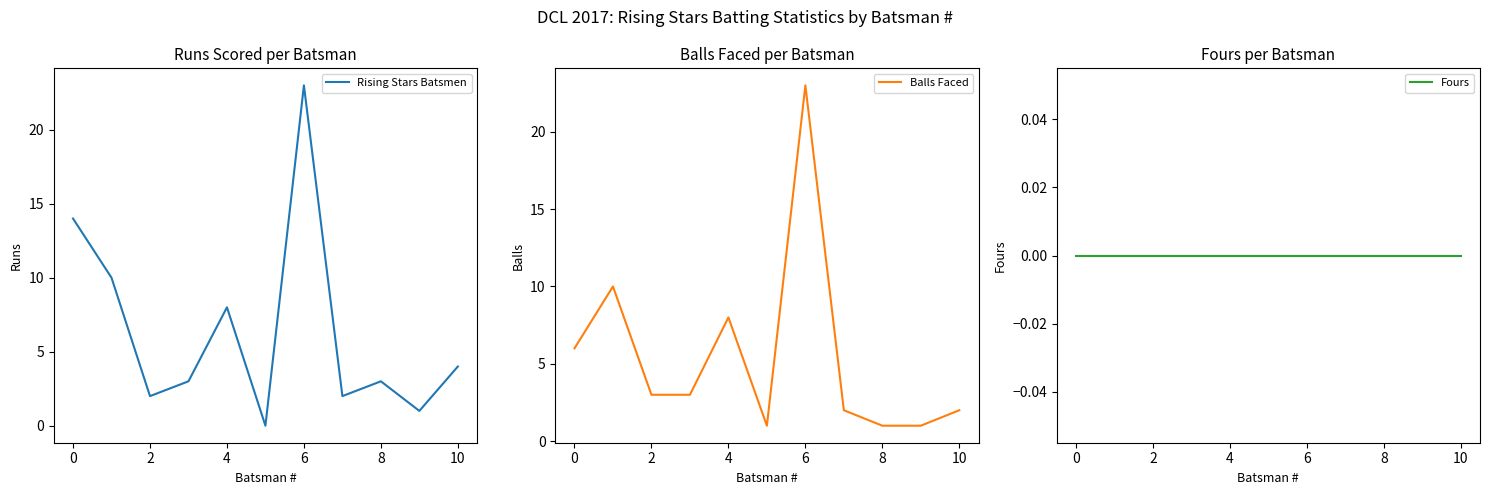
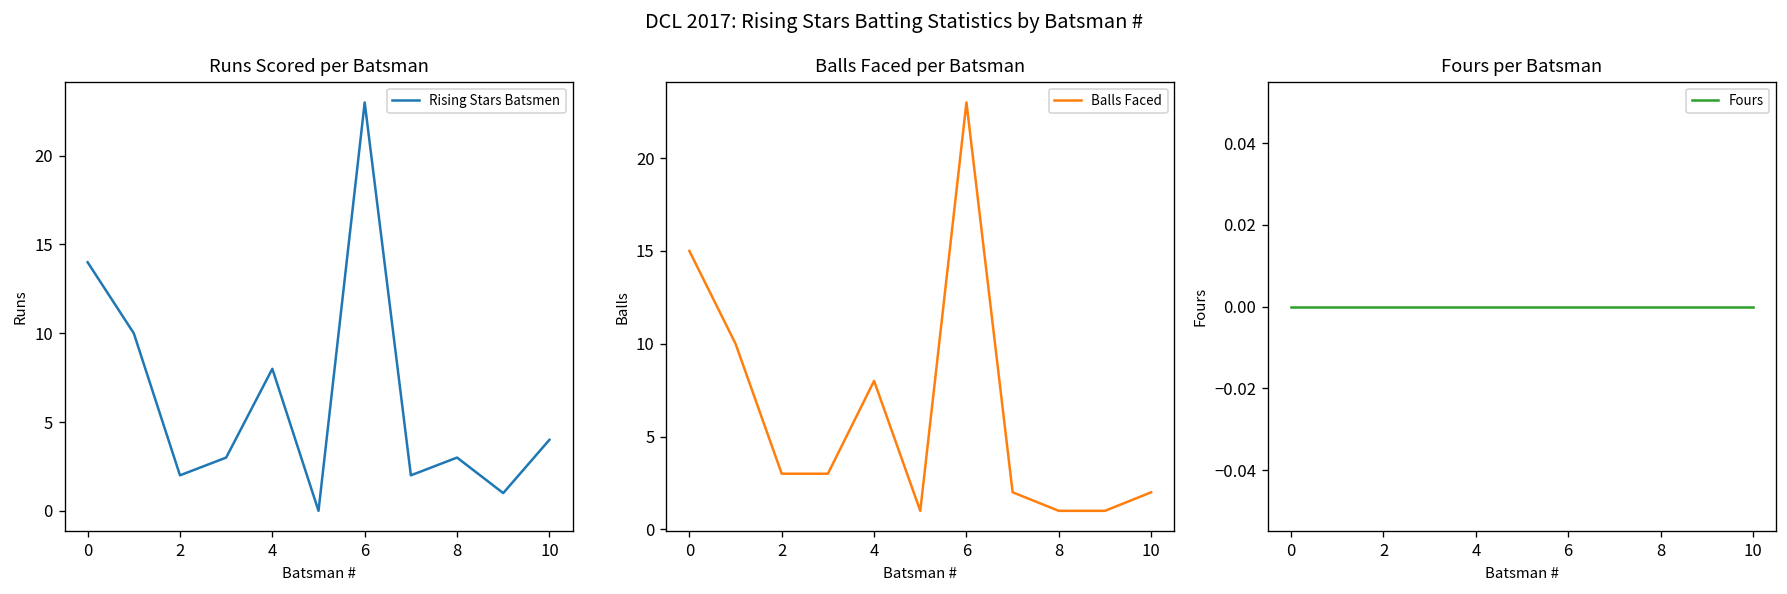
Balls Faced per Batsman, 0: 6 -> 15
